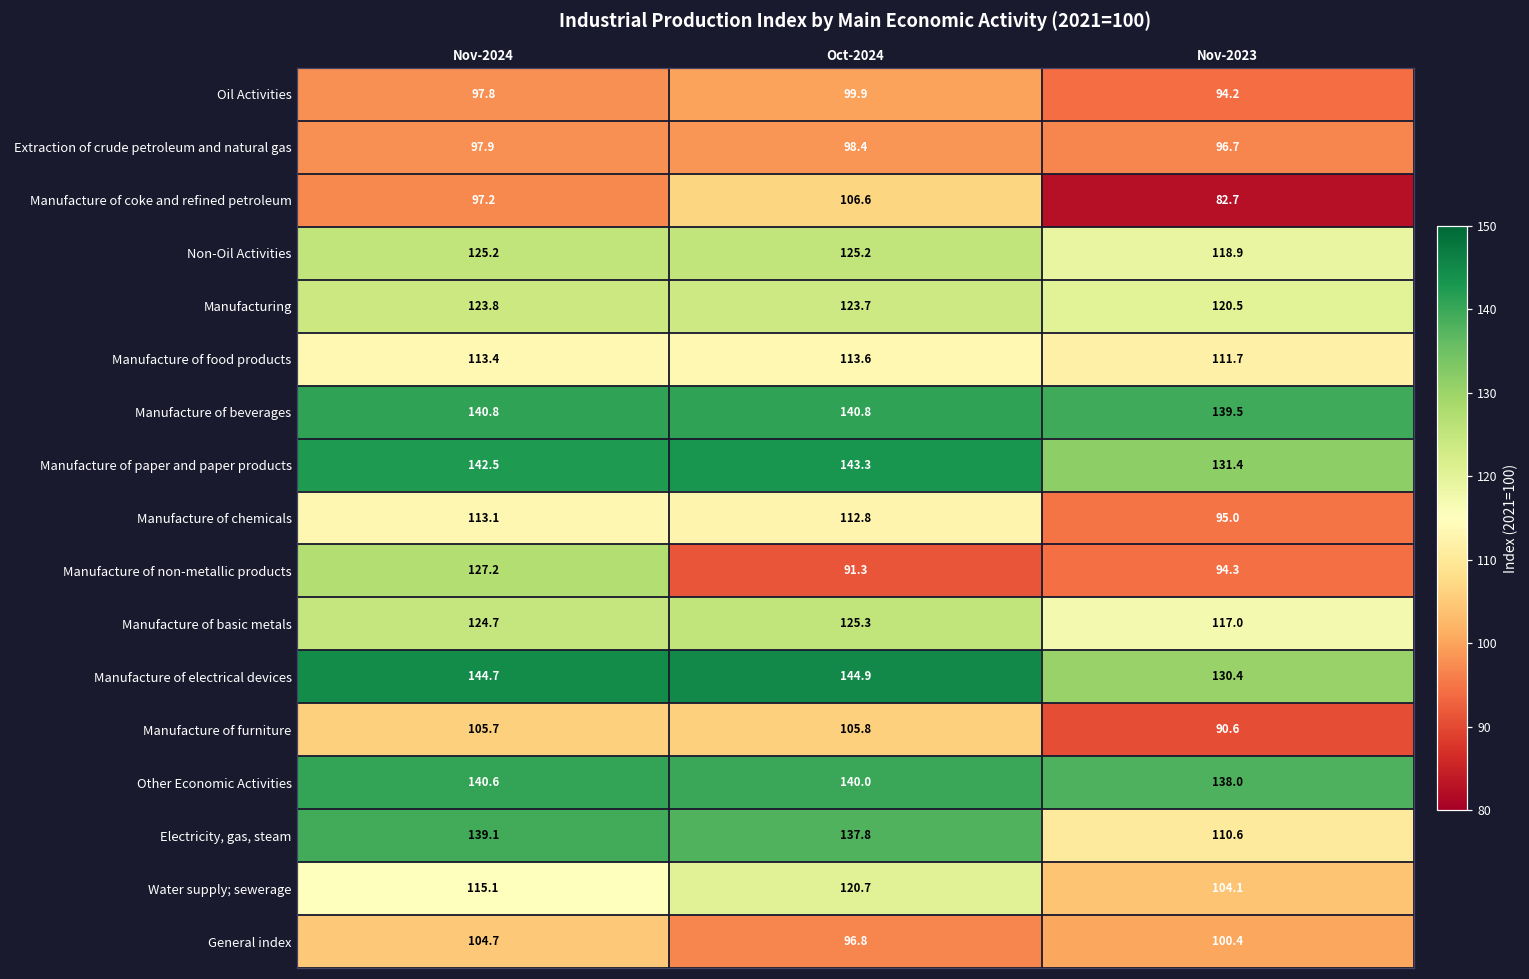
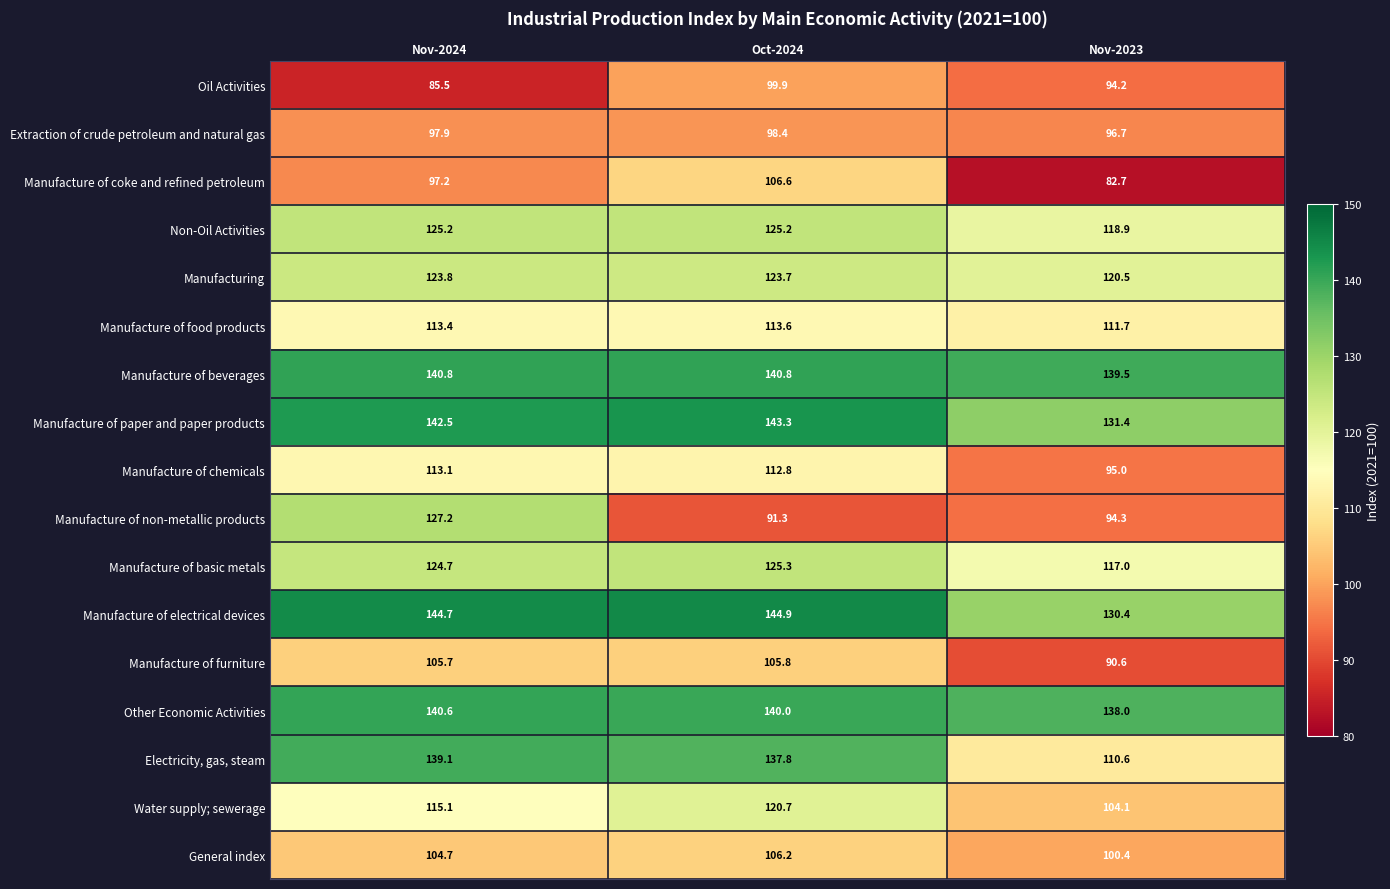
Oil Activities, Nov-2024: 97.8 -> 85.5
General index, Oct-2024: 96.8 -> 106.2
